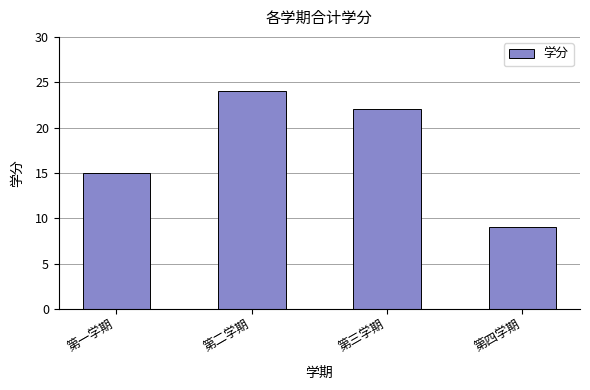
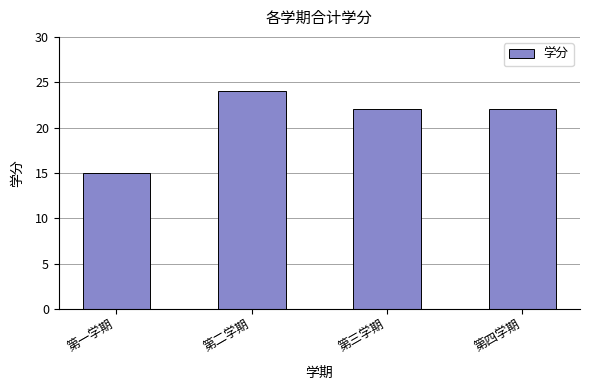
第四学期: 9 -> 22
